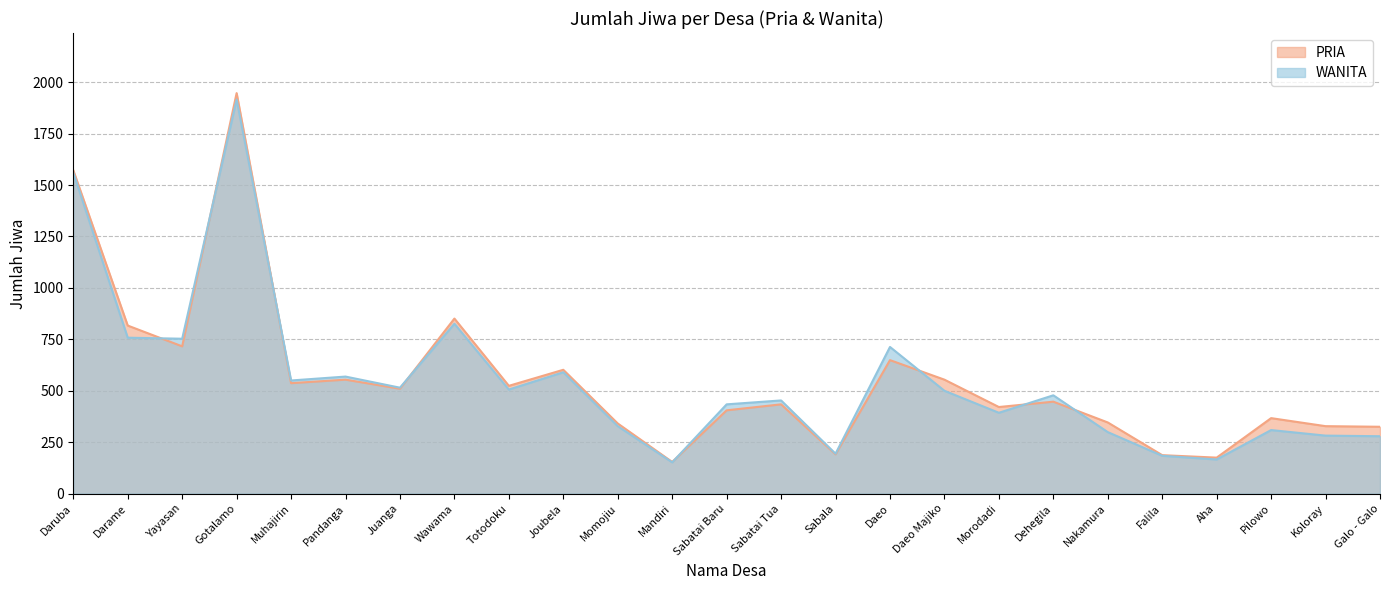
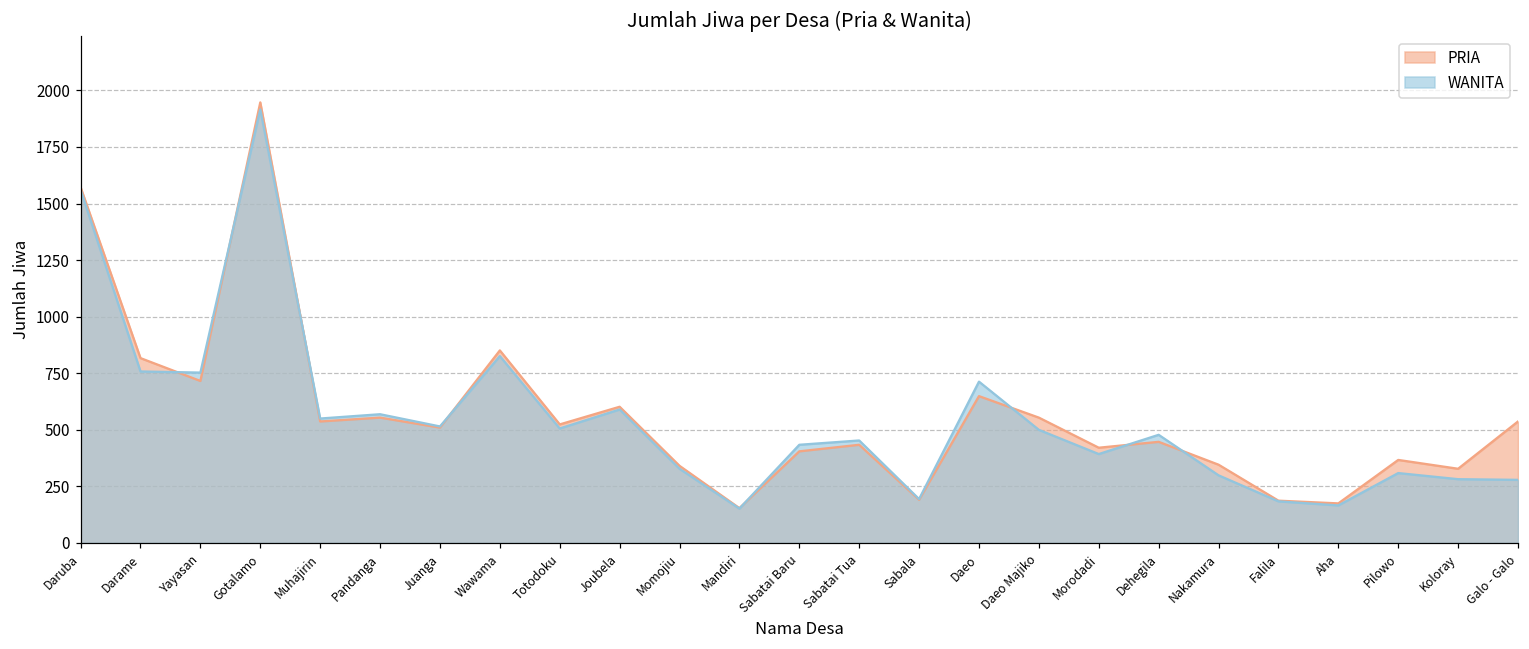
PRIA, Galo - Galo: 330 -> 540
